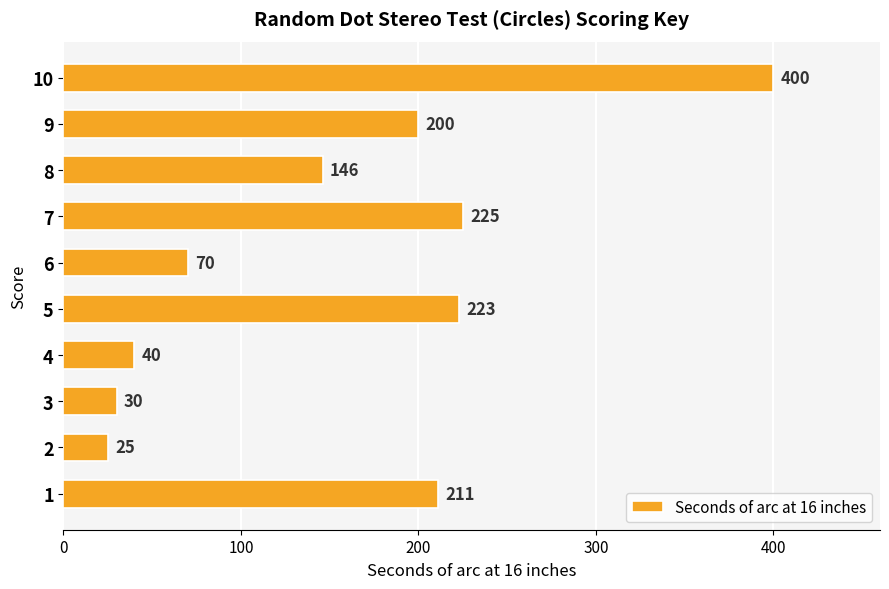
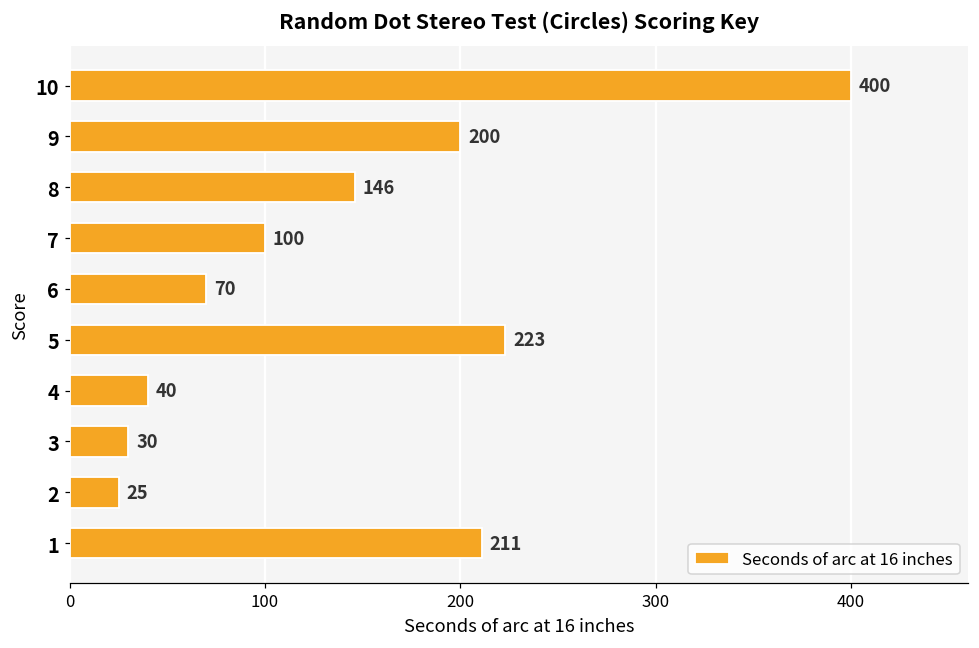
7: 225 -> 100
